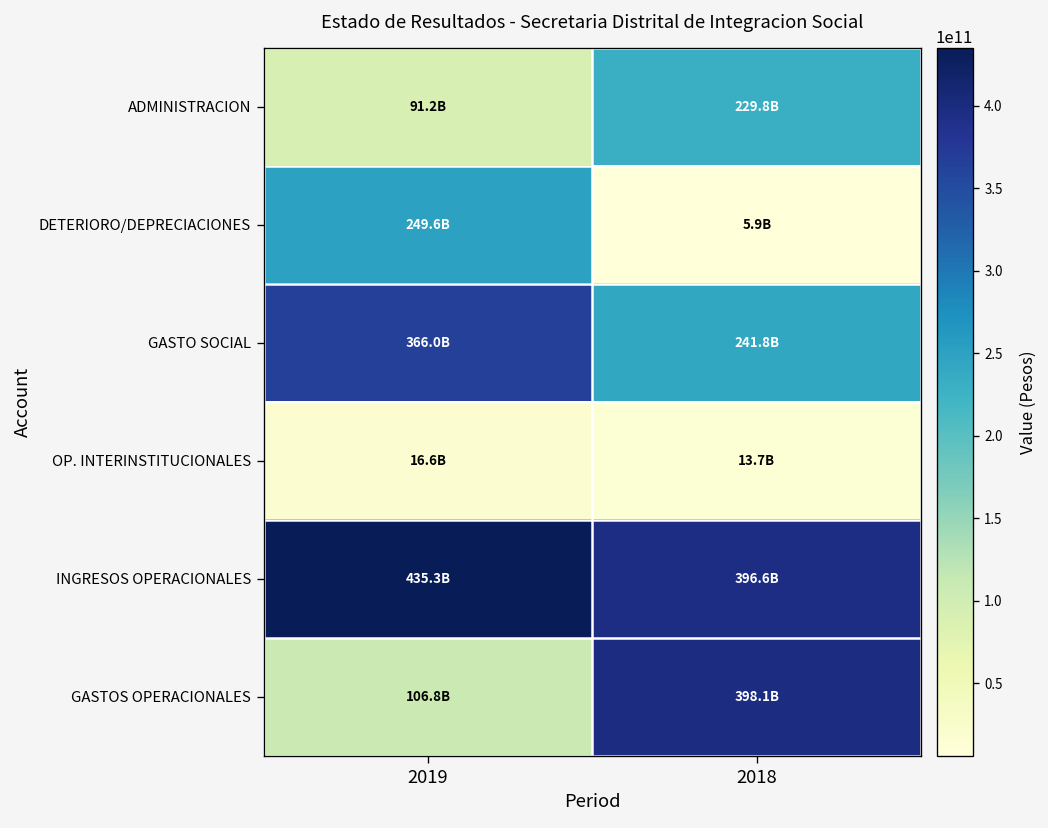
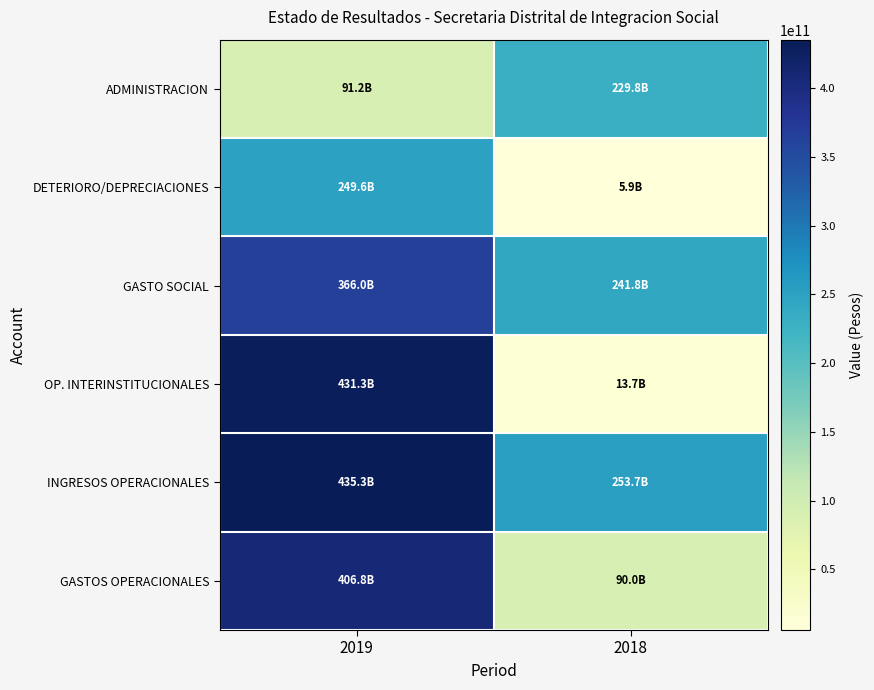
OP. INTERINSTITUCIONALES, 2019: 16.6B -> 431.3B
INGRESOS OPERACIONALES, 2018: 396.6B -> 253.7B
GASTOS OPERACIONALES, 2019: 106.8B -> 406.8B
GASTOS OPERACIONALES, 2018: 398.1B -> 90.0B
